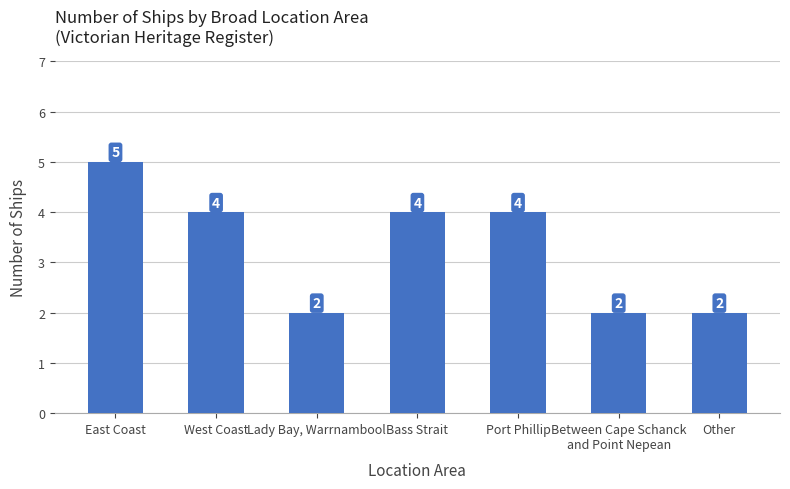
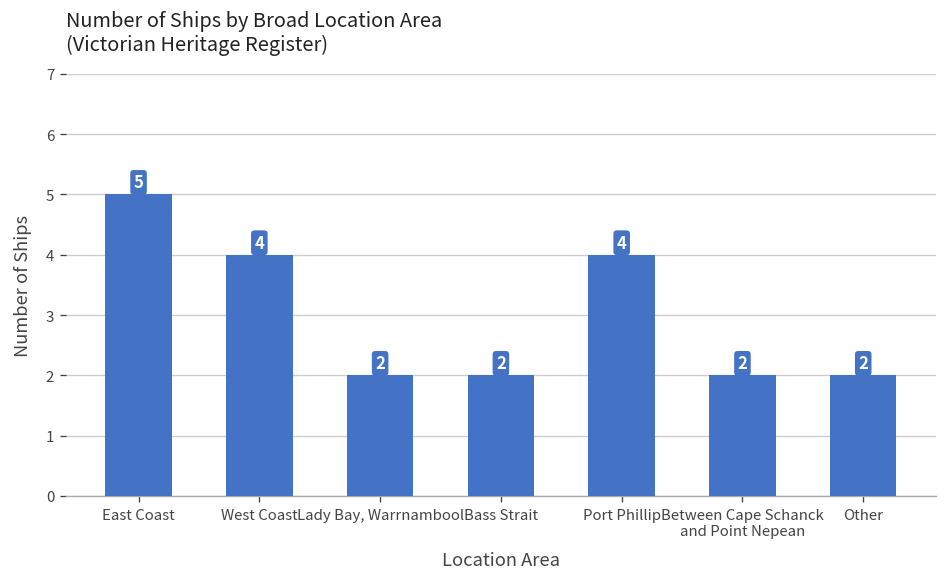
Bass Strait: 4 -> 2
